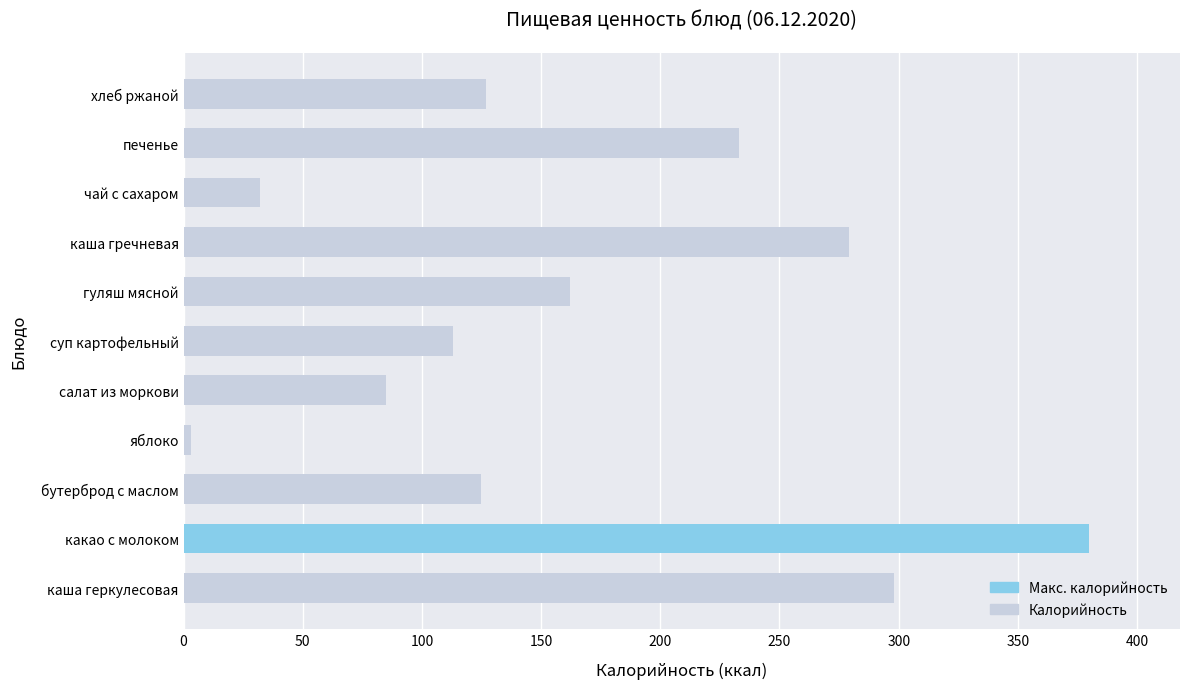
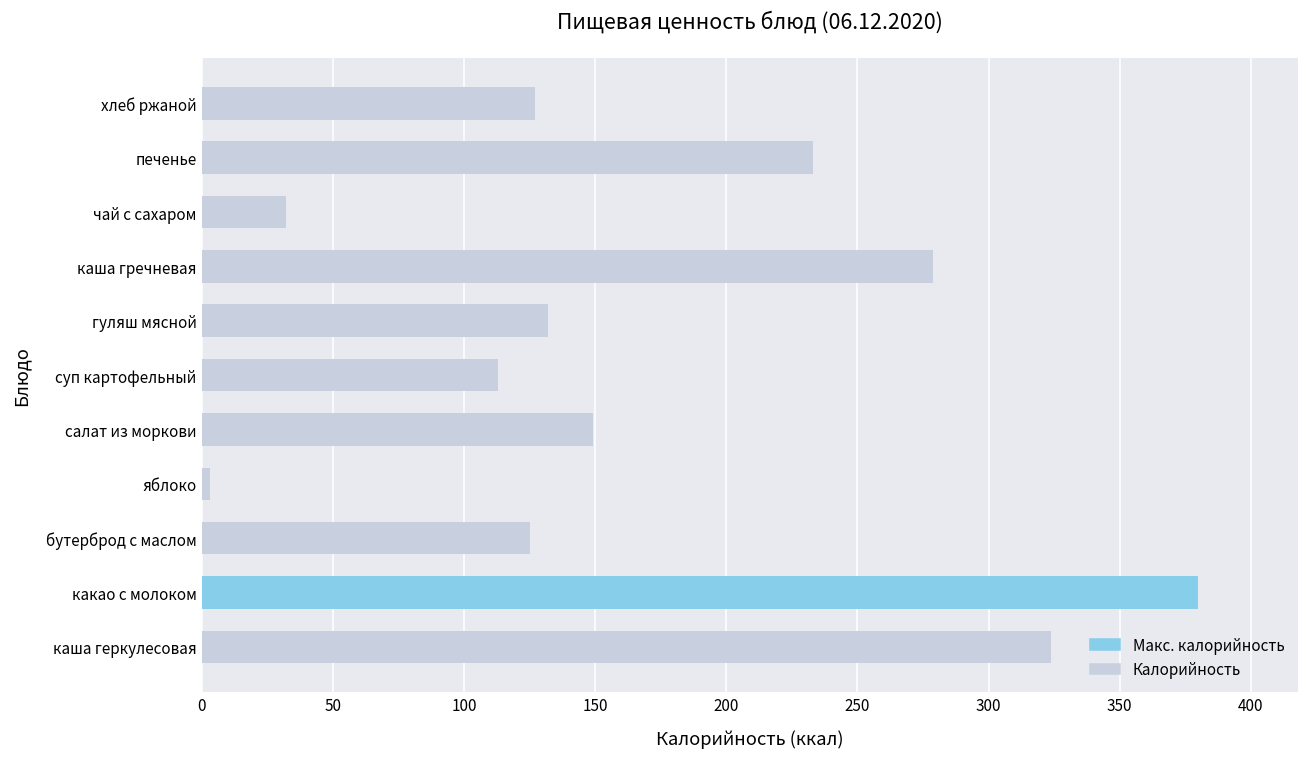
гуляш мясной: 162 -> 132
салат из моркови: 85 -> 149
каша геркулесовая: 298 -> 324
